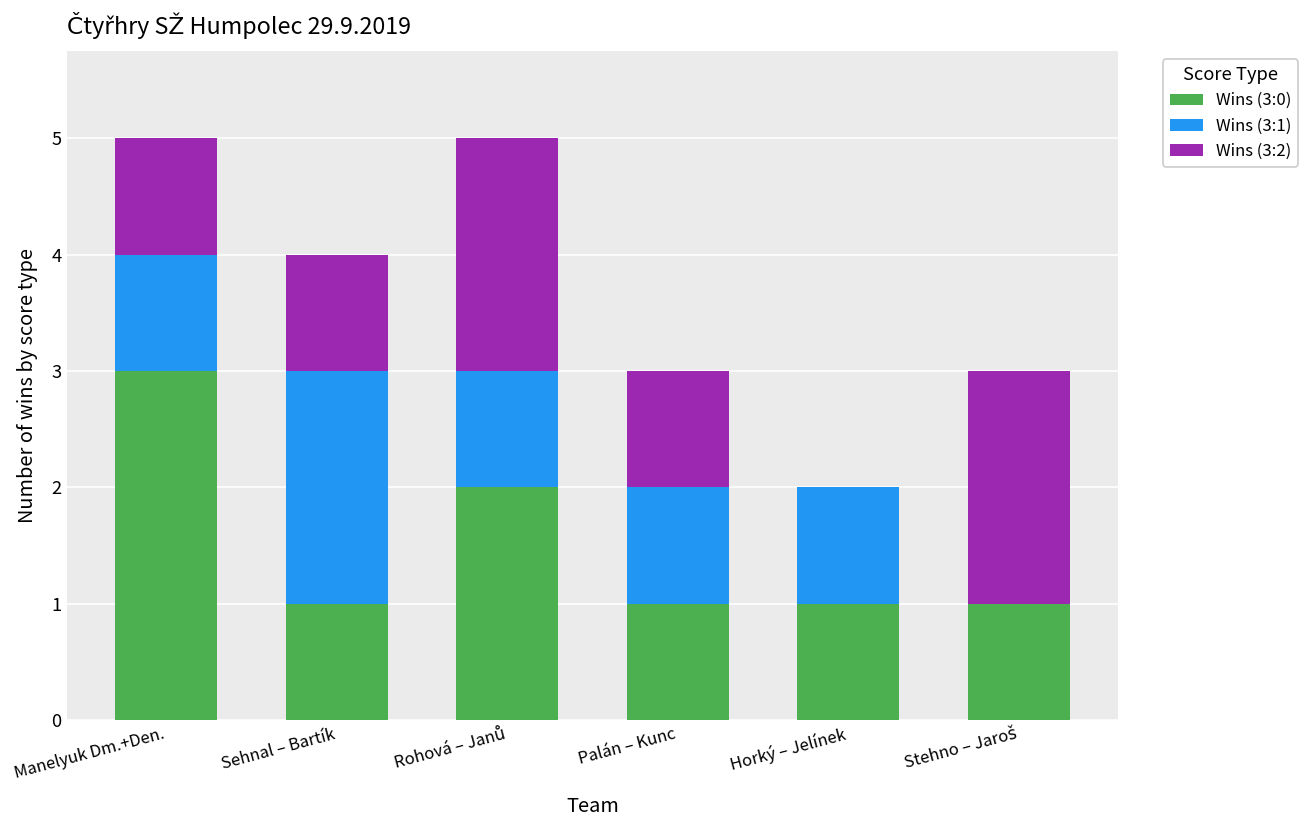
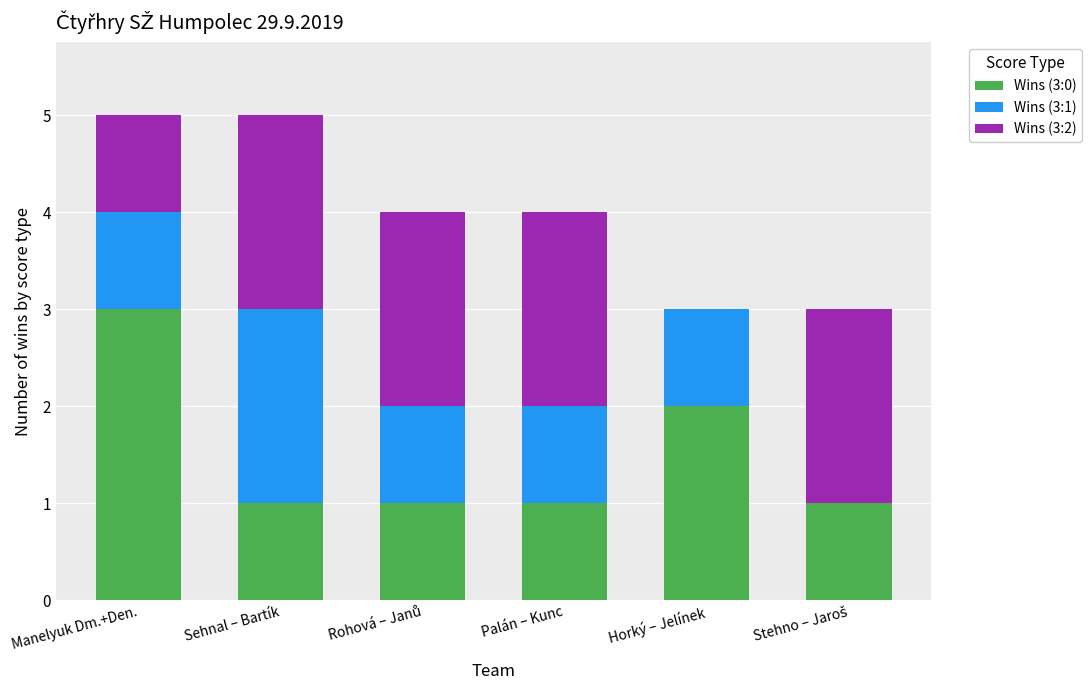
Wins (3:2), Sehnal – Bartík: 1 -> 2
Wins (3:0), Rohová – Janů: 2 -> 1
Wins (3:2), Palán – Kunc: 1 -> 2
Wins (3:0), Horký – Jelínek: 1 -> 2
